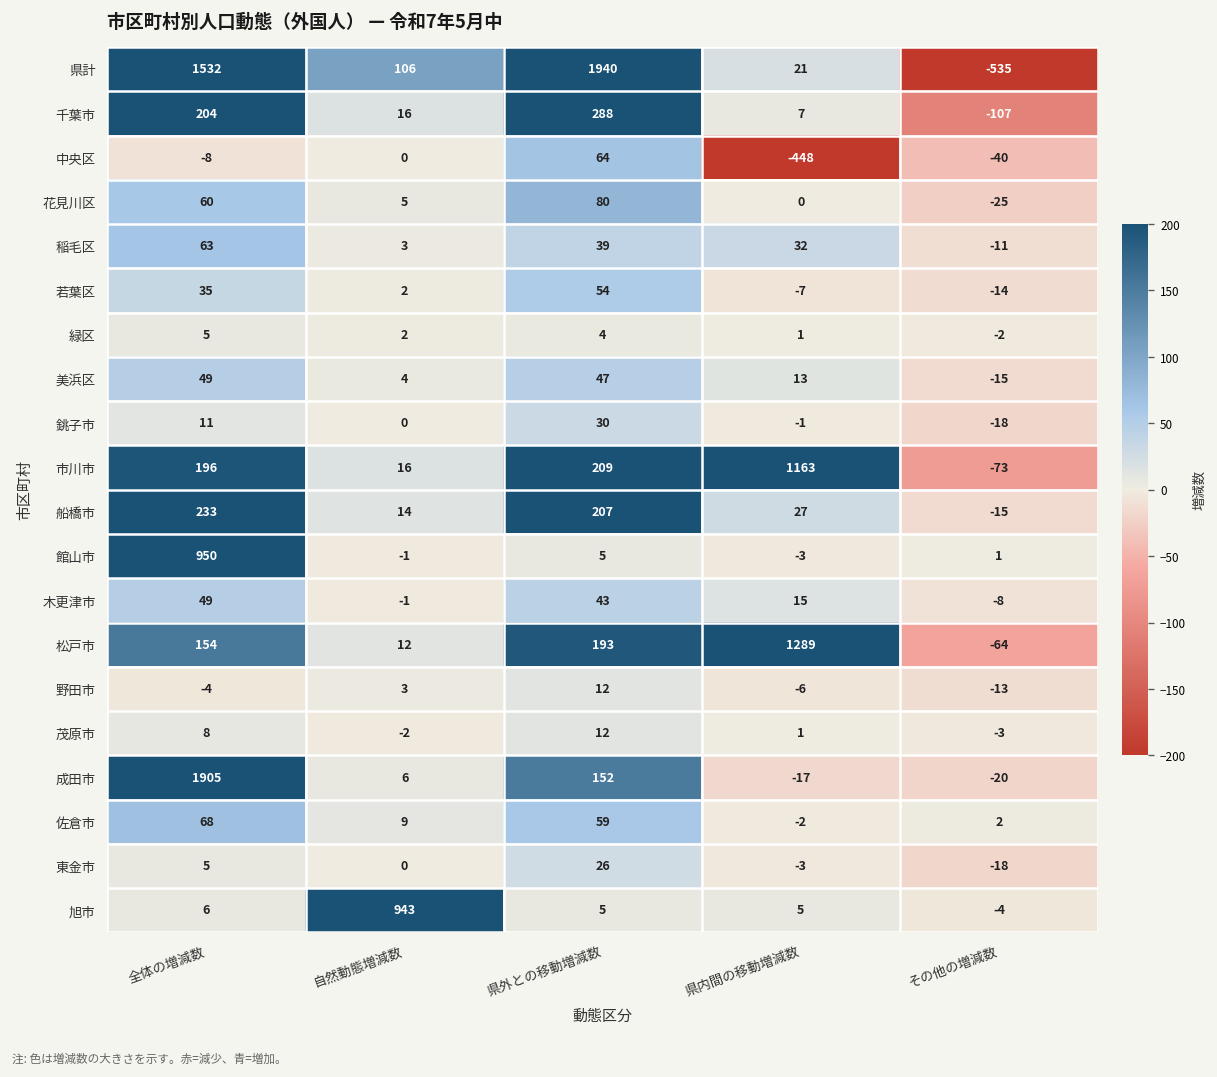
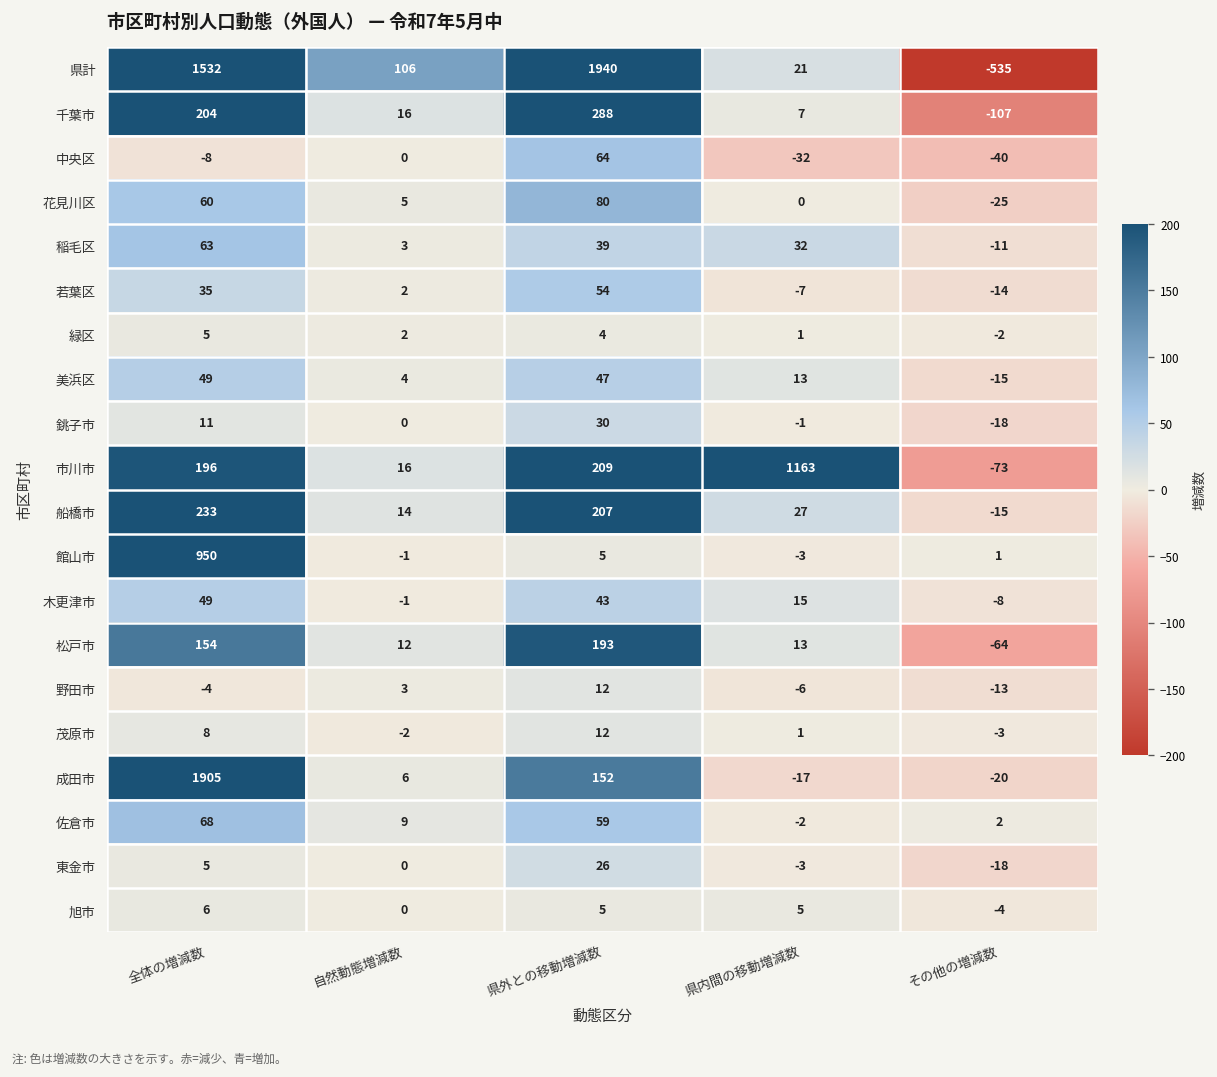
中央区, 県内間の移動増減数: -448 -> -32
松戸市, 県内間の移動増減数: 1289 -> 13
旭市, 自然動態増減数: 943 -> 0
